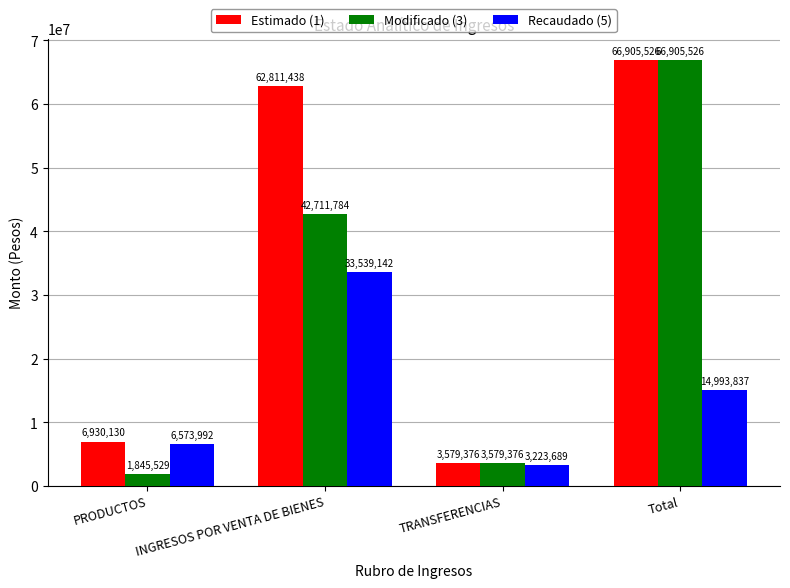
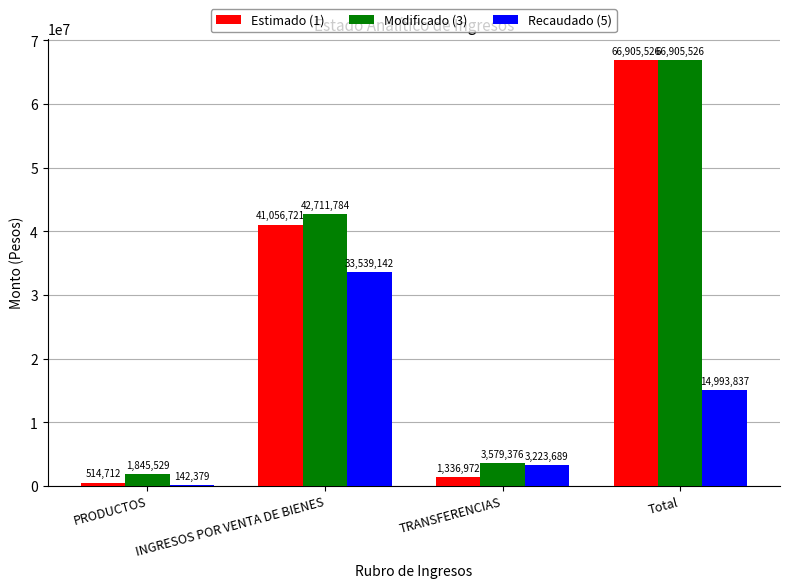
Estimado (1), PRODUCTOS: 6,930,130 -> 514,712
Recaudado (5), PRODUCTOS: 6,573,992 -> 142,379
Estimado (1), INGRESOS POR VENTA DE BIENES: 62,811,438 -> 41,056,721
Estimado (1), TRANSFERENCIAS: 3,579,376 -> 1,336,972
